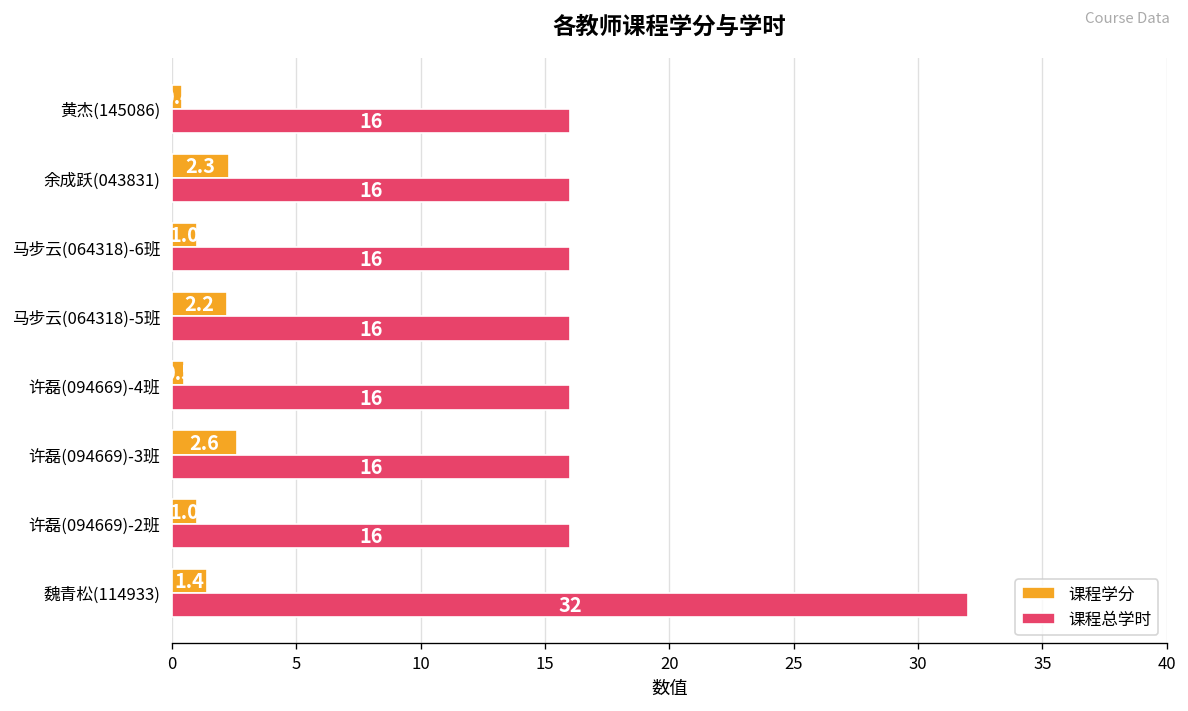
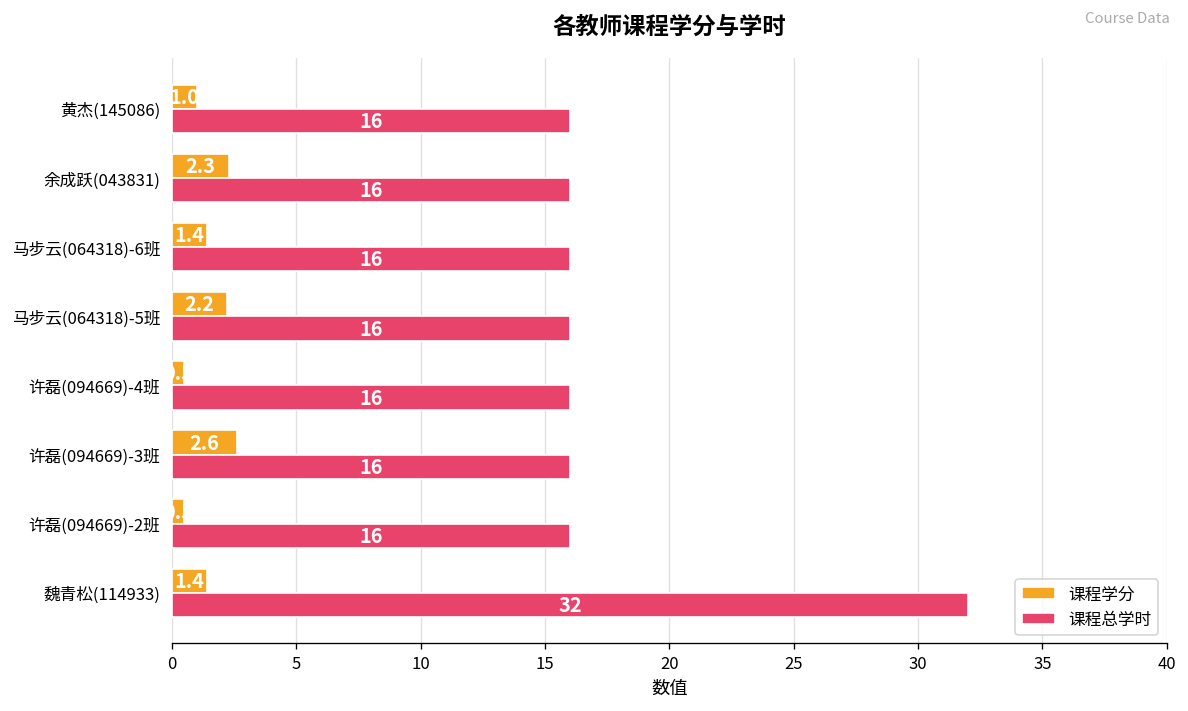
课程学分, 黄杰(145086): 0.4 -> 1.0
课程学分, 马步云(064318)-6班: 1.0 -> 1.4
课程学分, 许磊(094669)-2班: 1.0 -> 0.5
